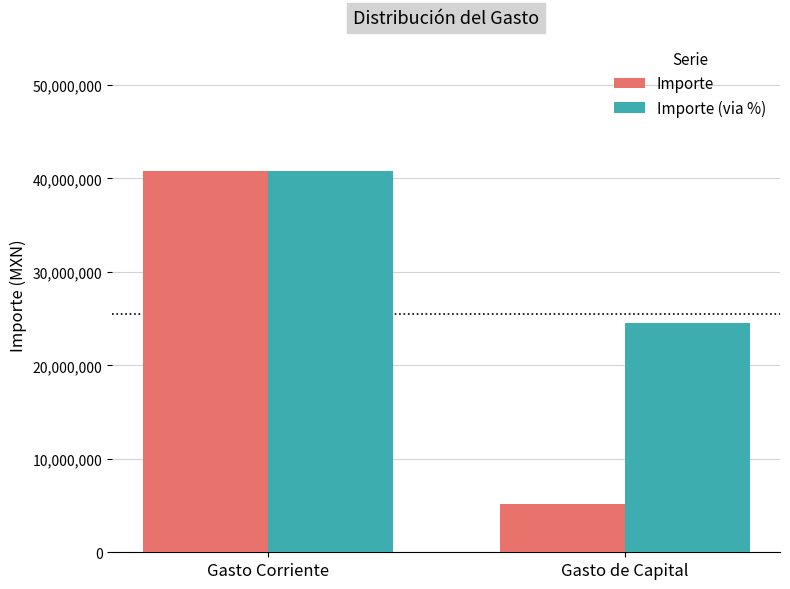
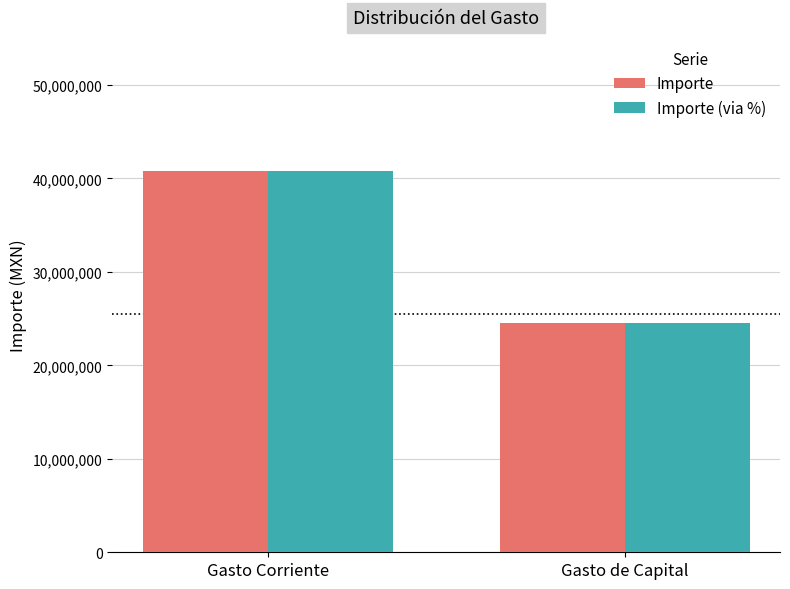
Importe, Gasto de Capital: 5,000,000 -> 24,000,000
